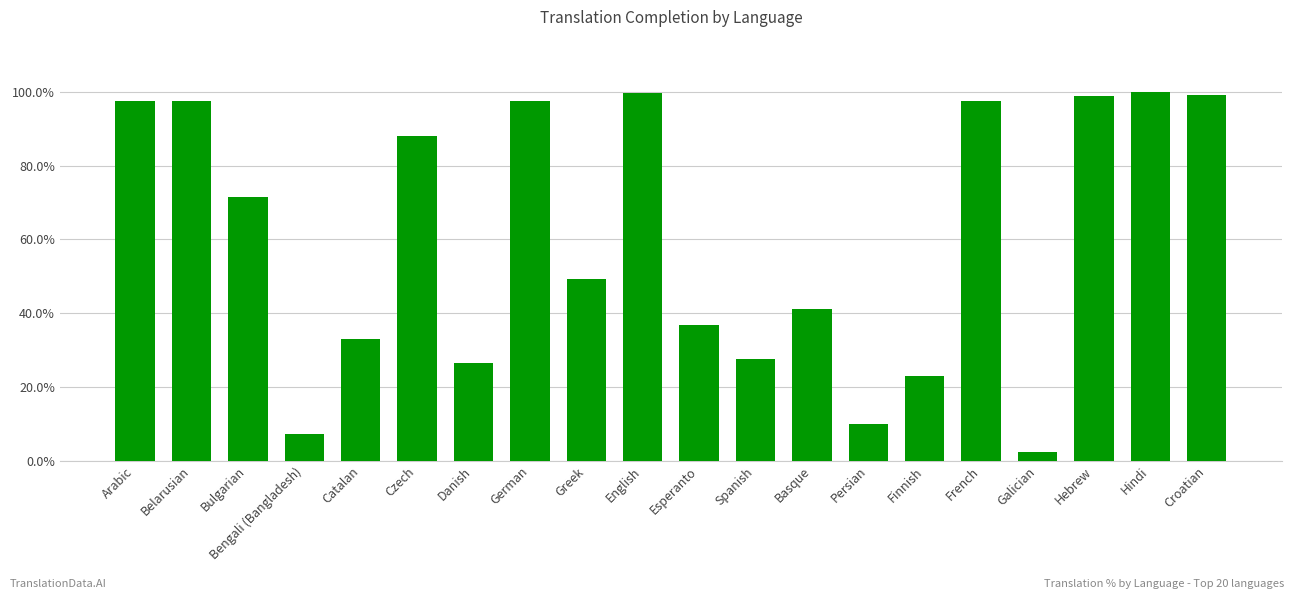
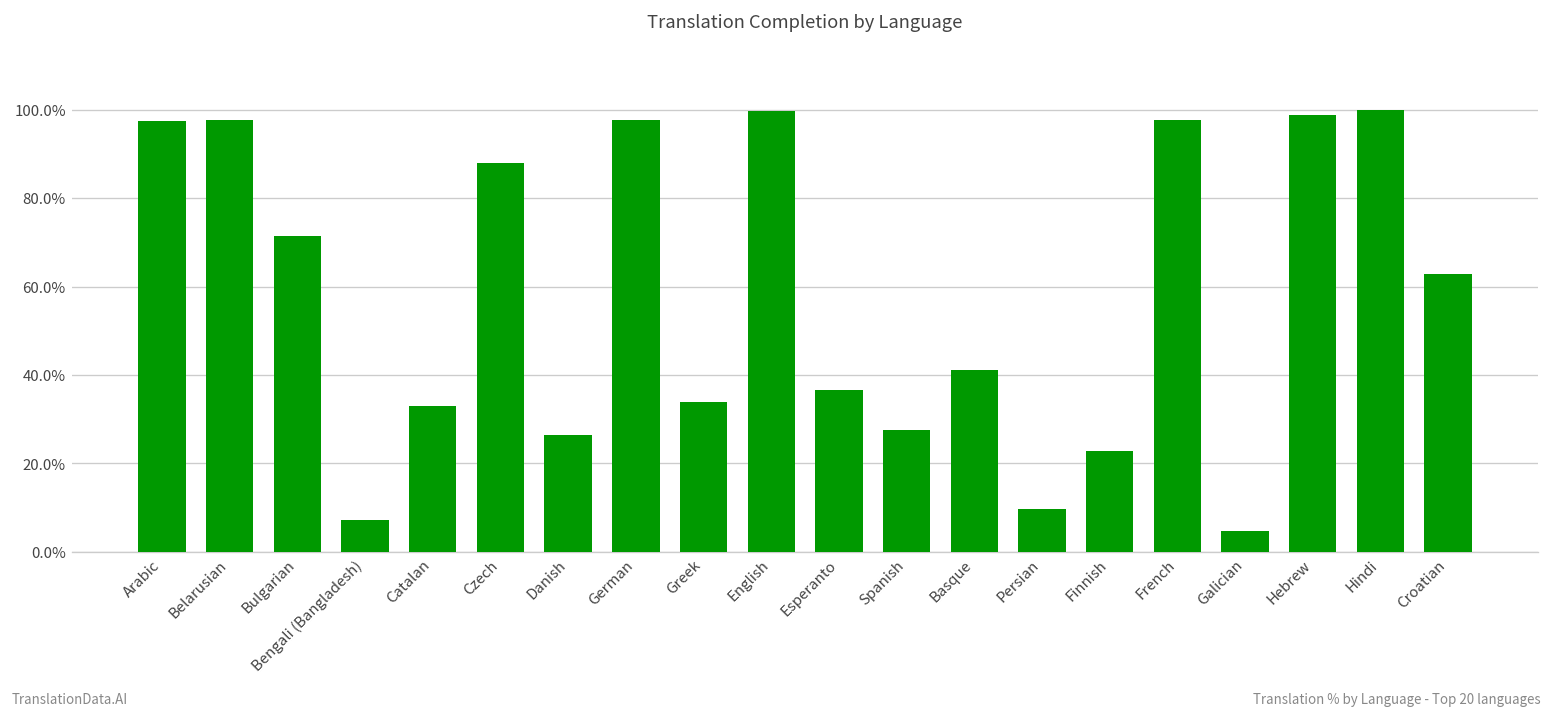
Greek: 49% -> 34%
Galician: 2% -> 5%
Croatian: 99% -> 63%
